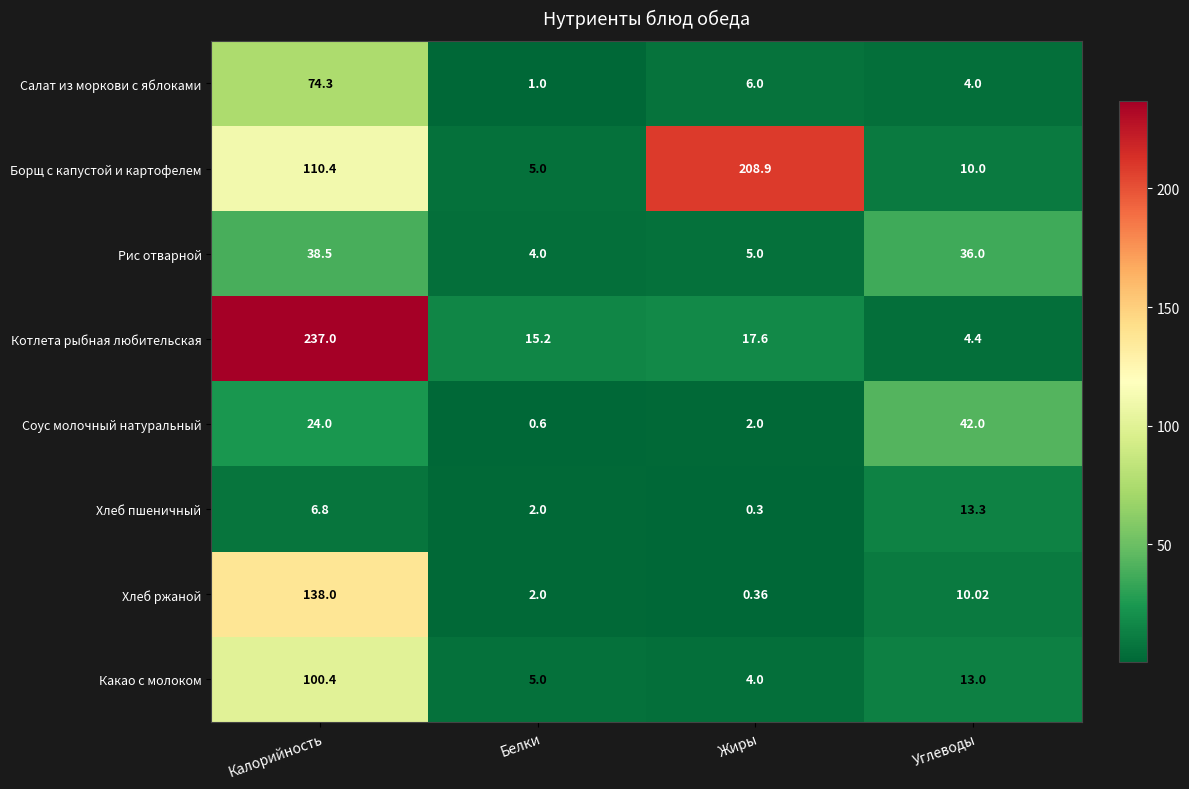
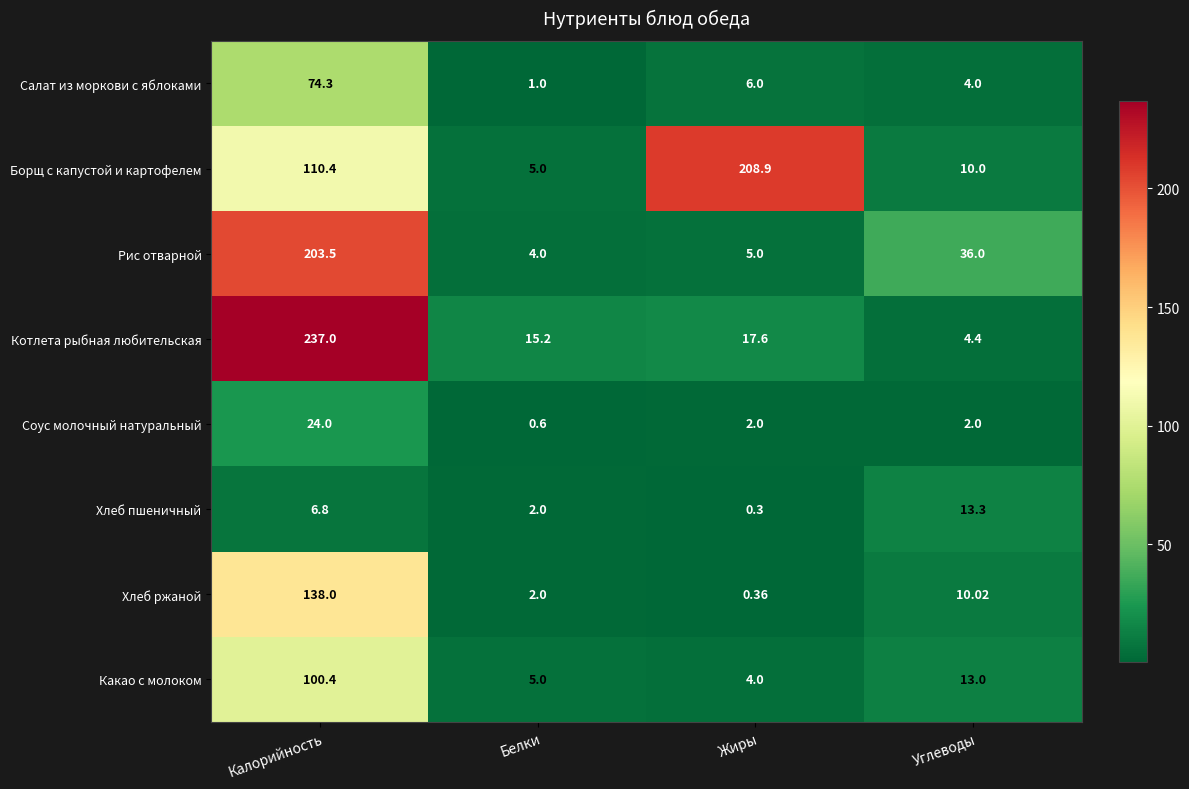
Рис отварной, Калорийность: 38.5 -> 203.5
Соус молочный натуральный, Углеводы: 42.0 -> 2.0
